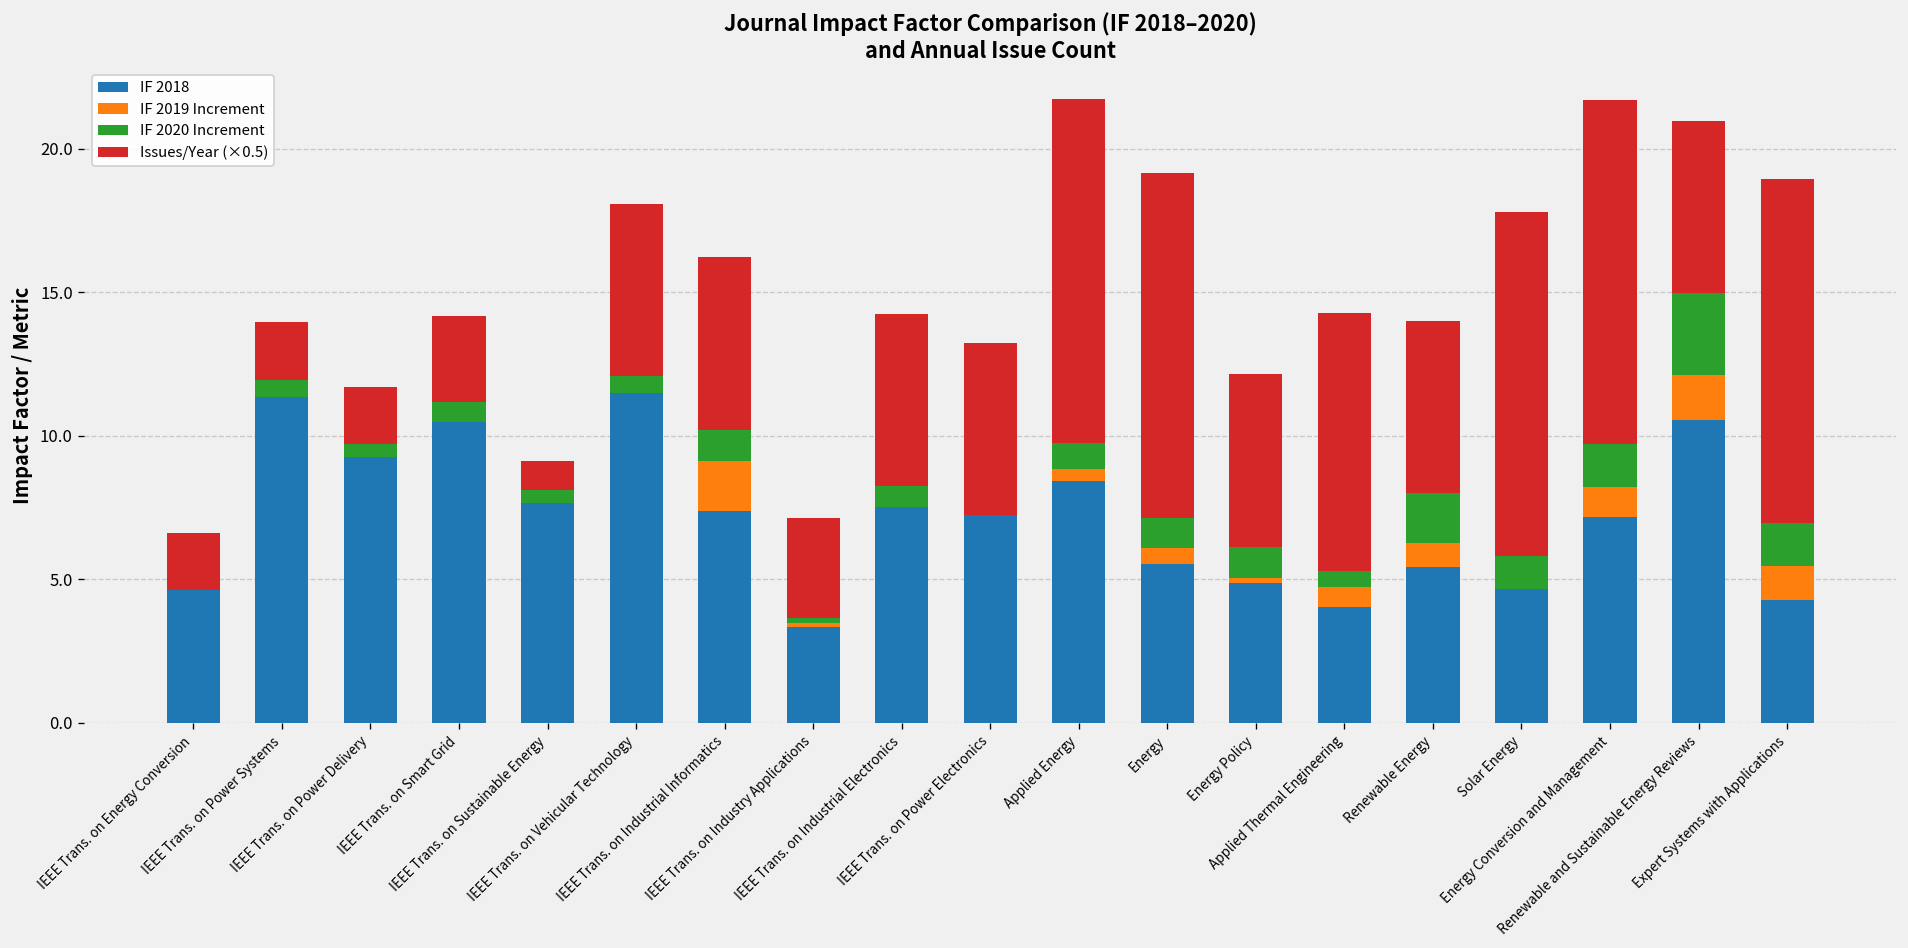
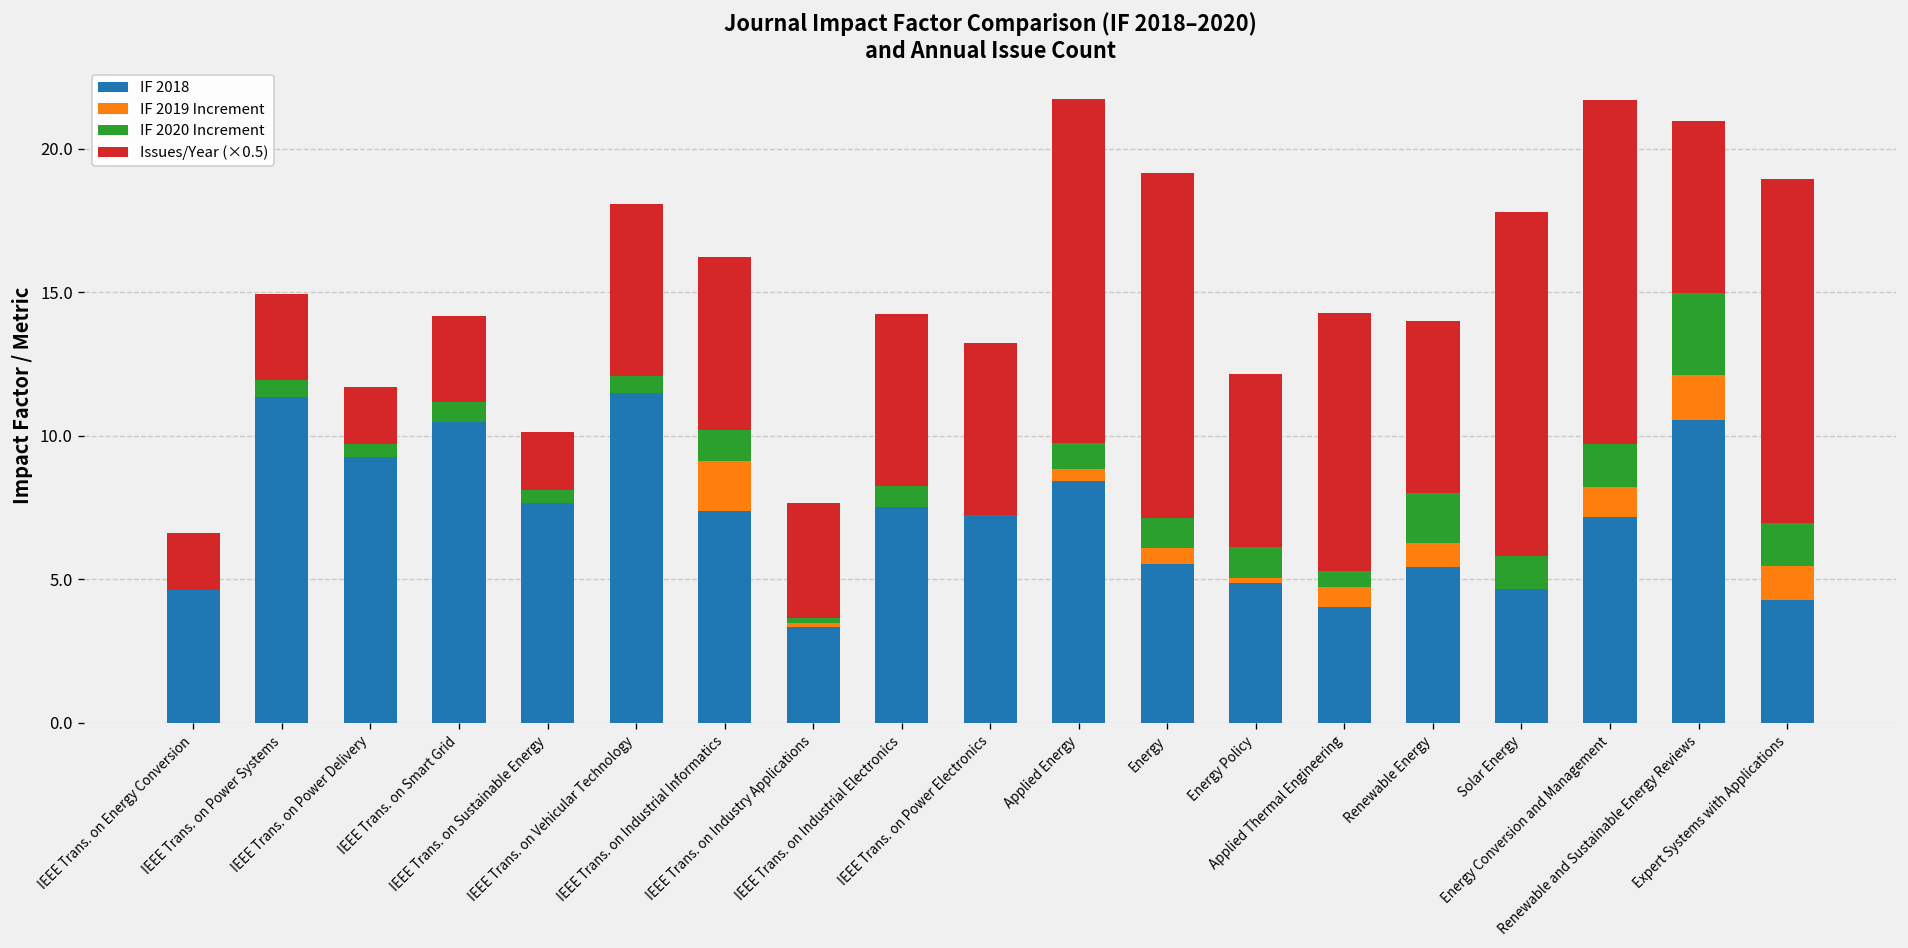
Issues/Year (×0.5), IEEE Trans. on Power Systems: 2.0 -> 3.0
Issues/Year (×0.5), IEEE Trans. on Sustainable Energy: 1.0 -> 2.0
Issues/Year (×0.5), IEEE Trans. on Industry Applications: 3.5 -> 4.0
